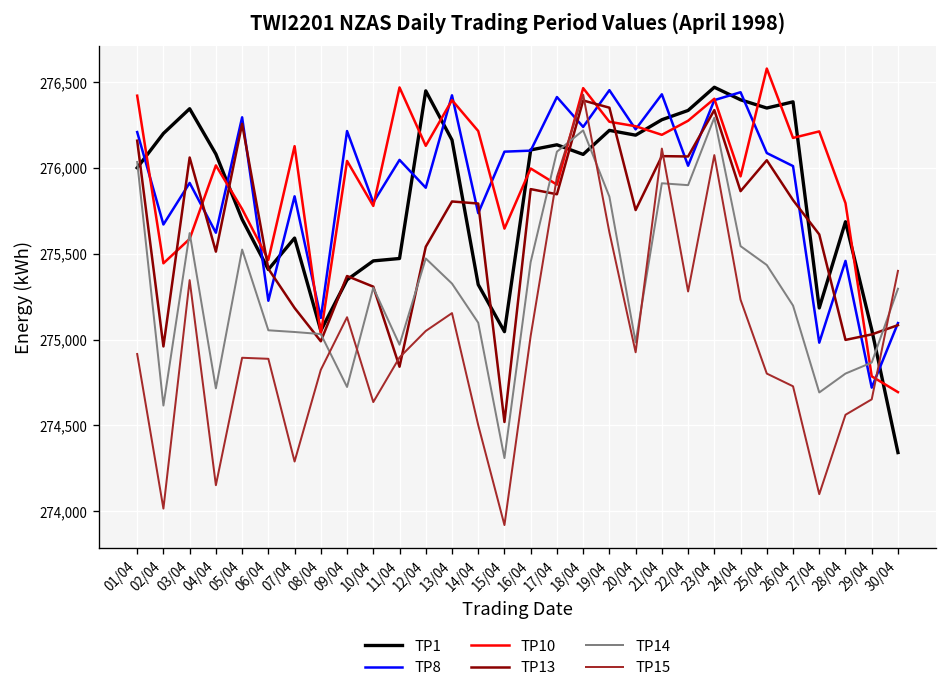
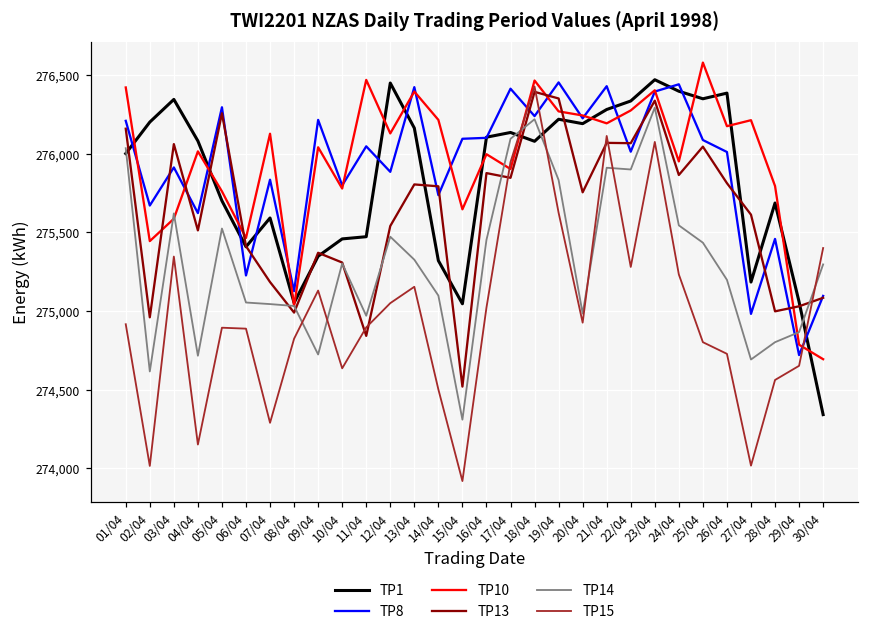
TP15, 27/04: 274,100 -> 274,020
